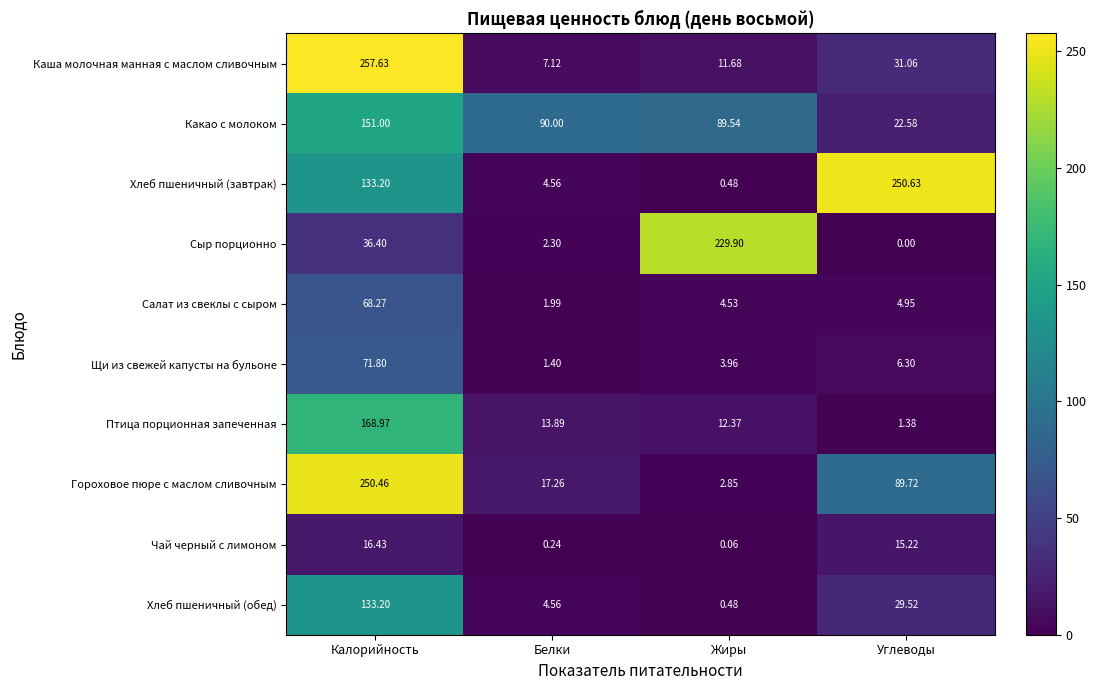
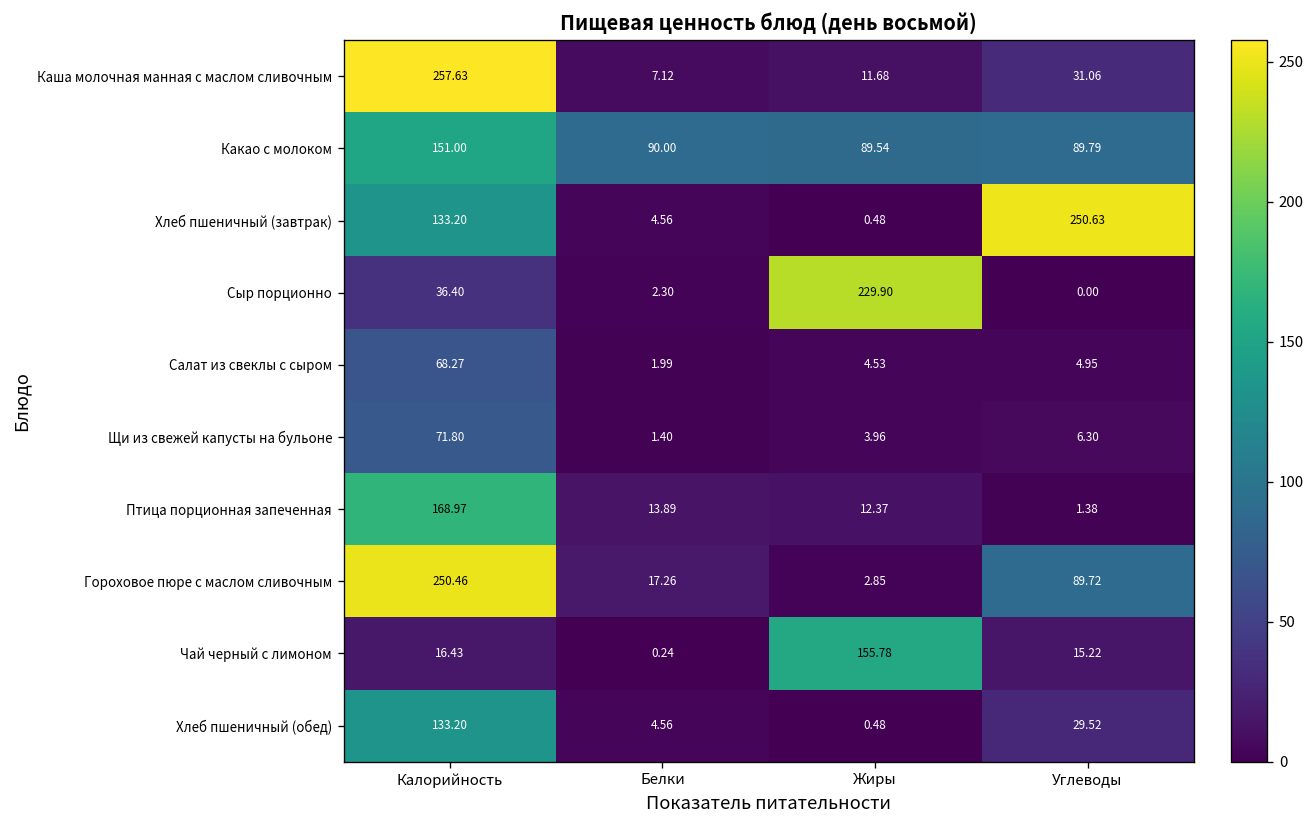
Какао с молоком, Углеводы: 22.58 -> 89.79
Чай черный с лимоном, Жиры: 0.06 -> 155.78
